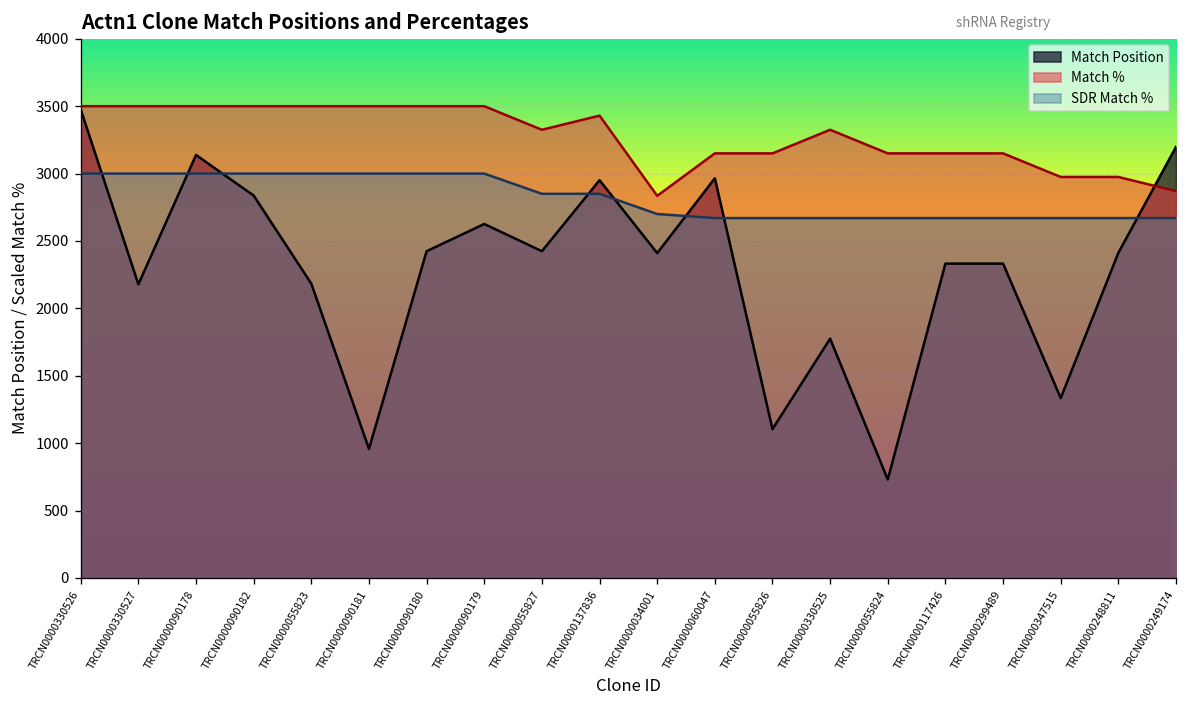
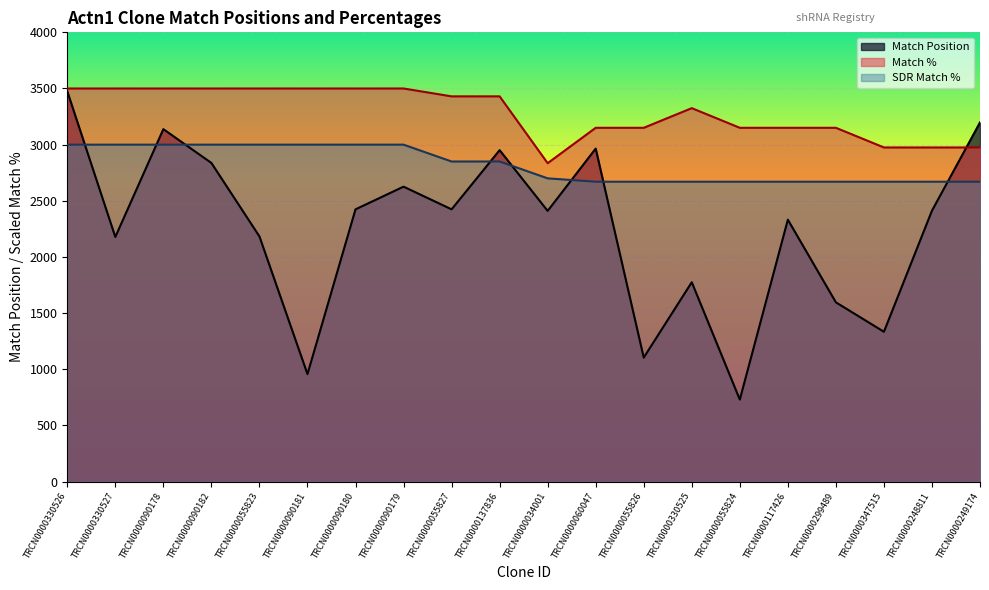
Match %, TRCN0000055827: 3330 -> 3430
Match Position, TRCN0000299489: 2330 -> 1600
Match %, TRCN0000249174: 2870 -> 2980
